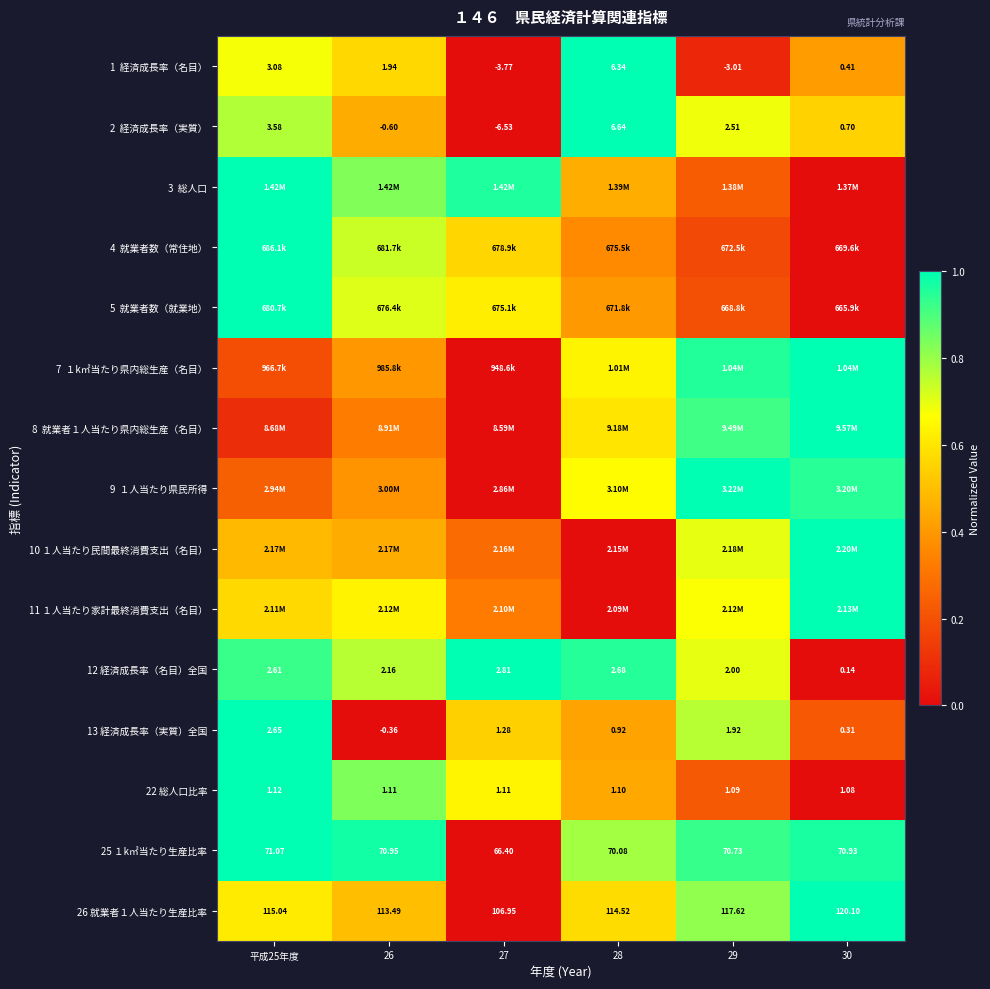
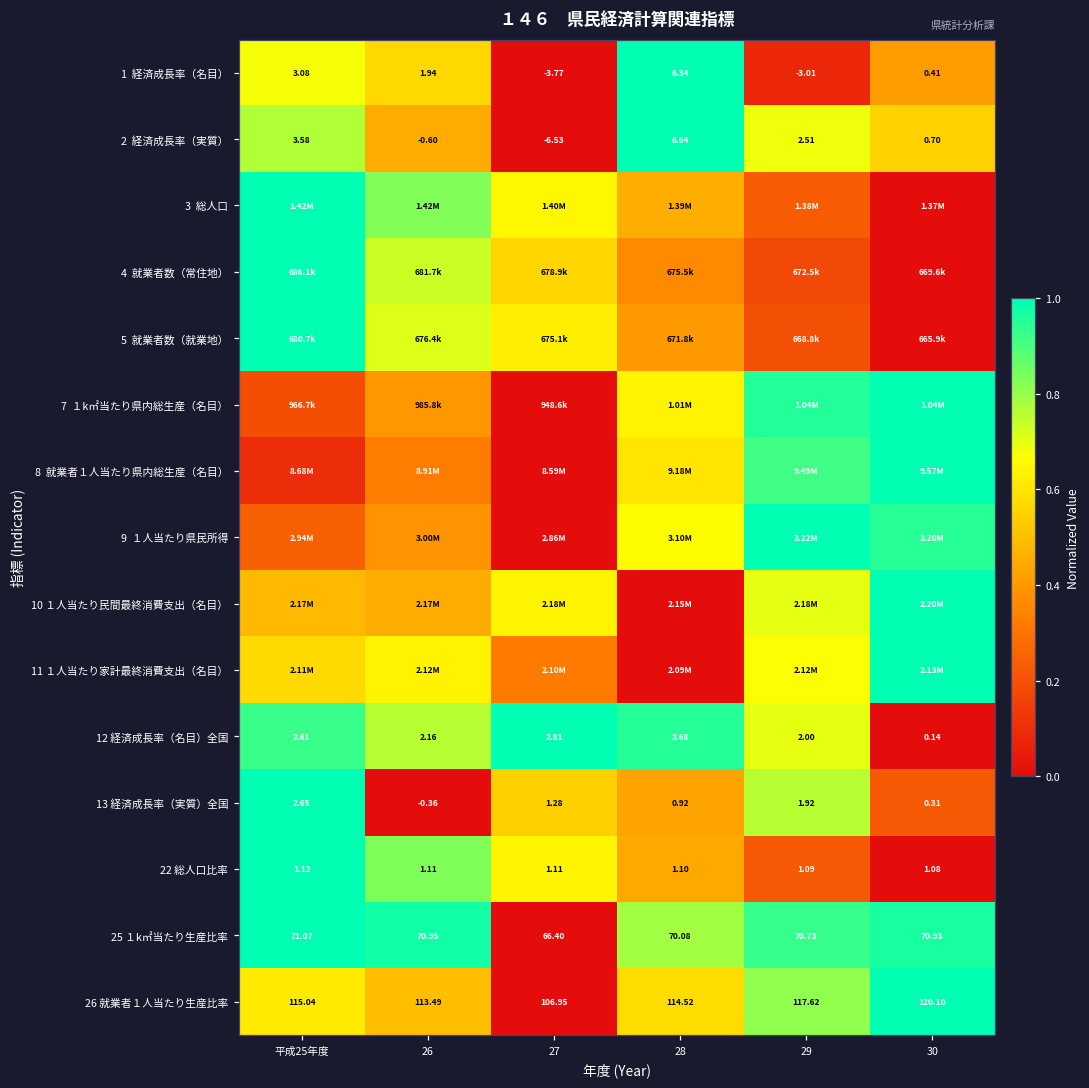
3 総人口, 27: 1.42M -> 1.40M
10 １人当たり民間最終消費支出（名目）, 27: 2.16M -> 2.18M
